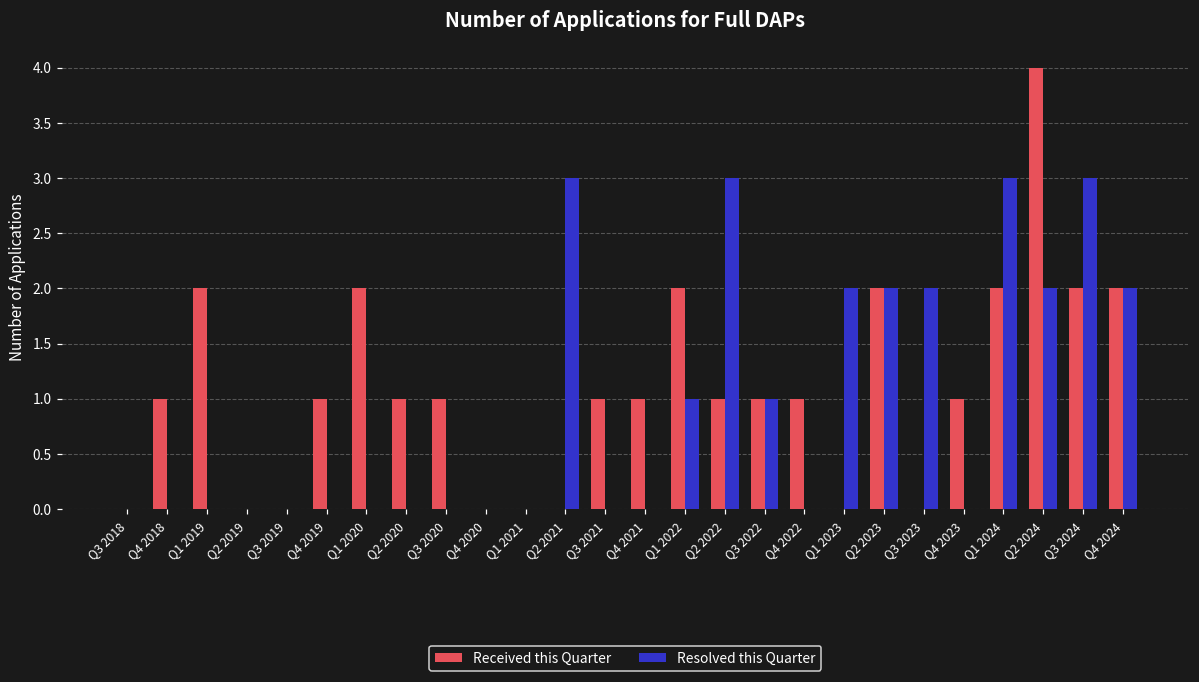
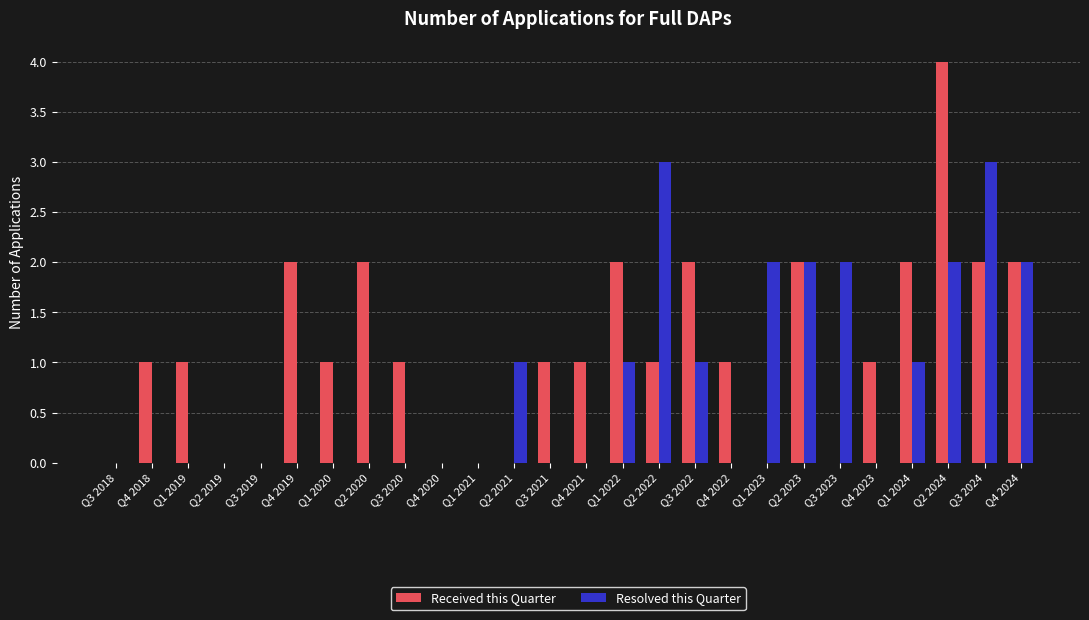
Received this Quarter, Q1 2019: 2 -> 1
Received this Quarter, Q4 2019: 1 -> 2
Received this Quarter, Q1 2020: 2 -> 1
Received this Quarter, Q2 2020: 1 -> 2
Resolved this Quarter, Q2 2021: 3 -> 1
Received this Quarter, Q3 2022: 1 -> 2
Resolved this Quarter, Q1 2024: 3 -> 1
